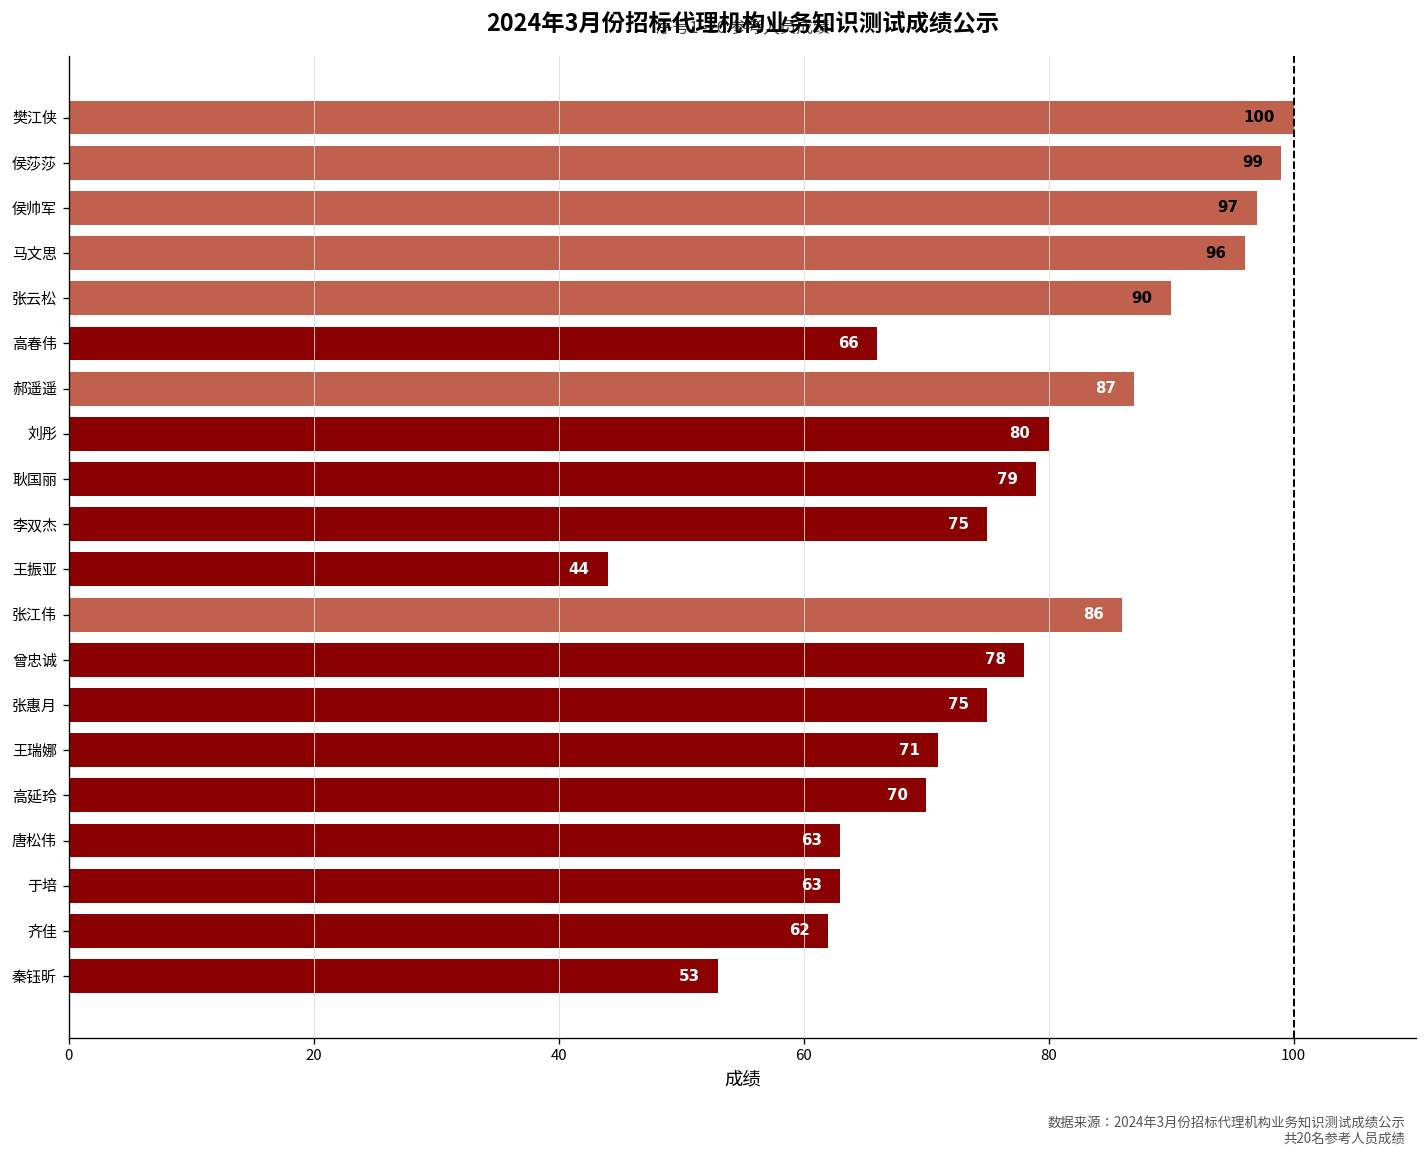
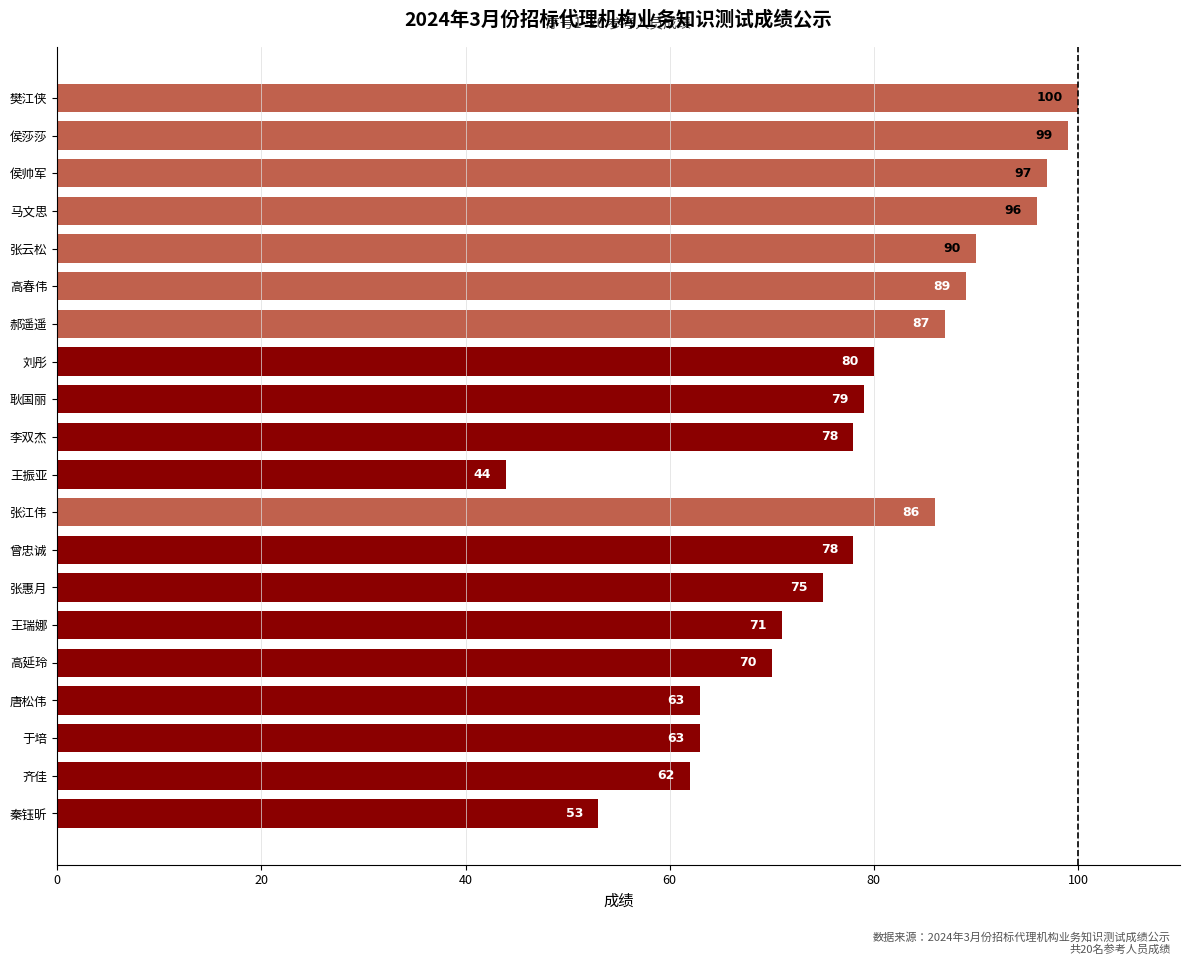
高春伟: 66 -> 89
李双杰: 75 -> 78
